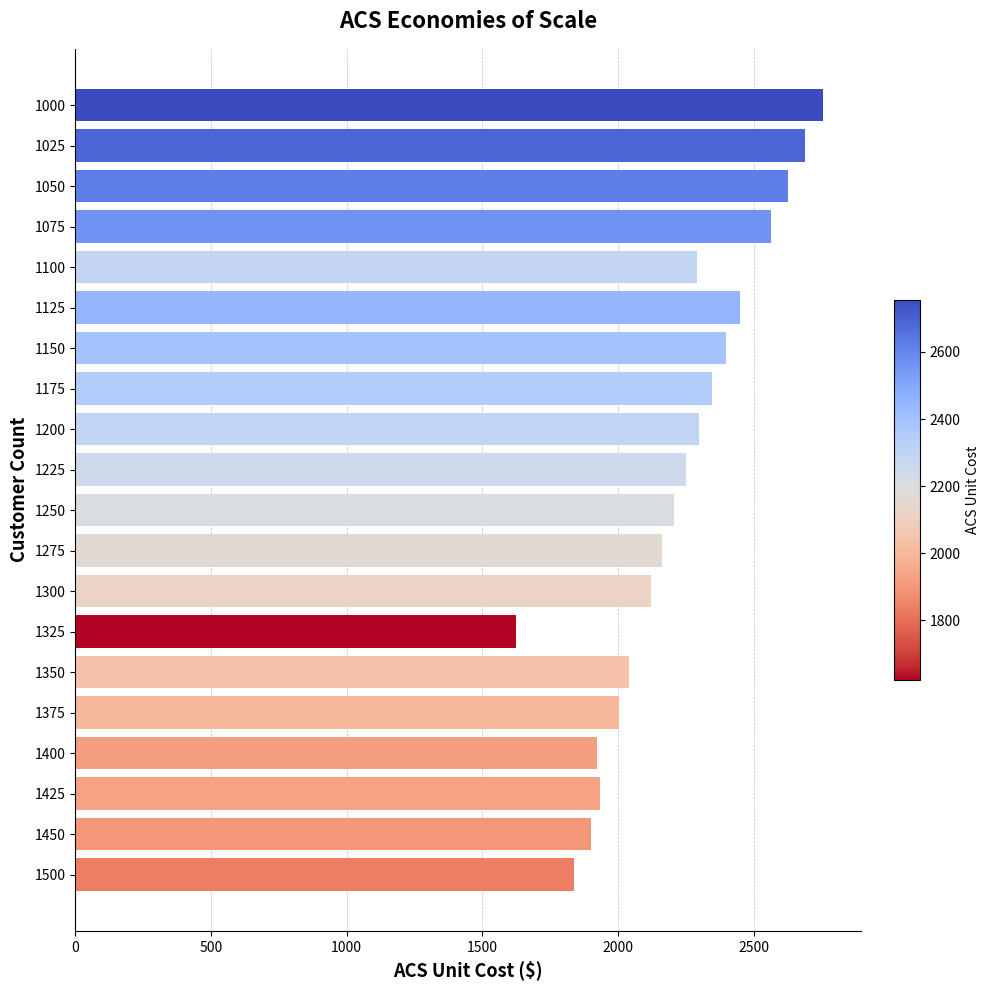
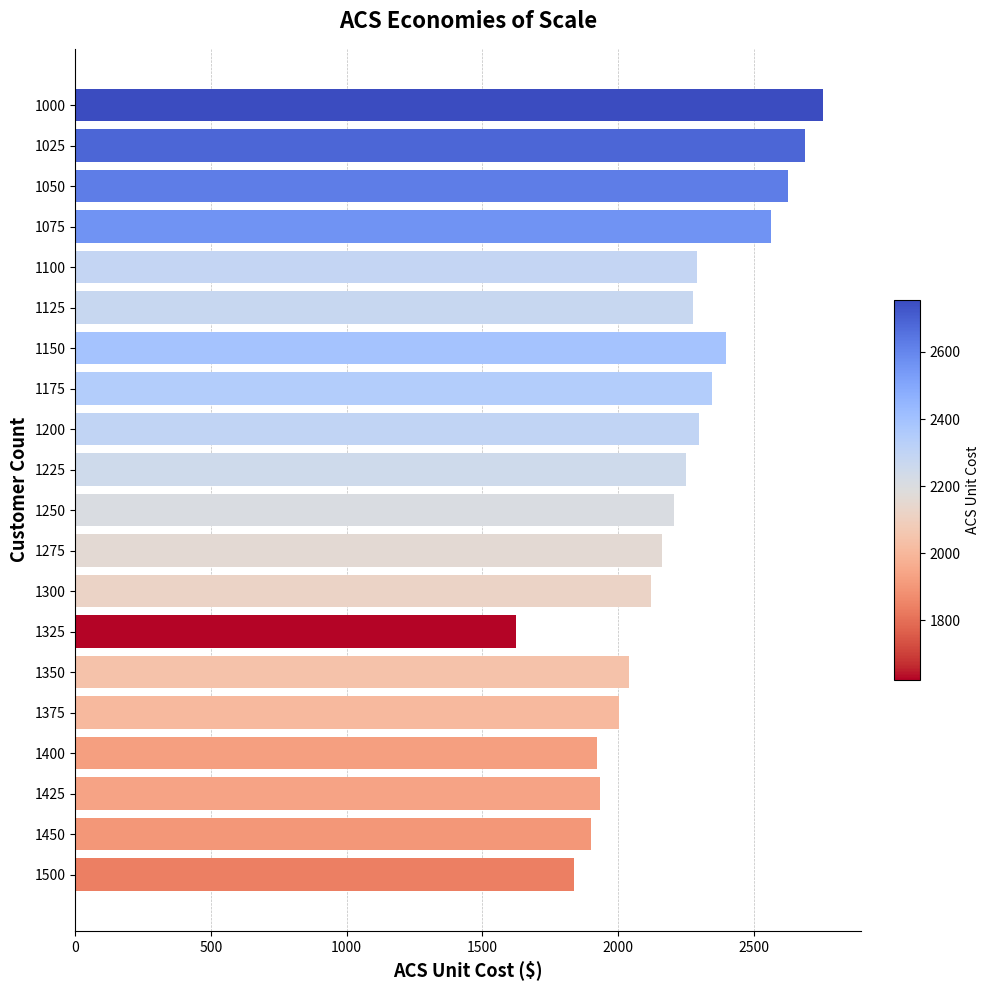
1125: 2450 -> 2270
